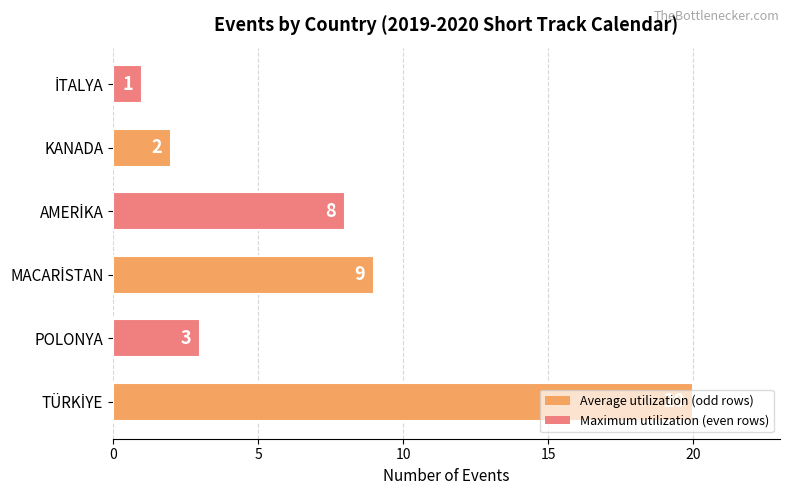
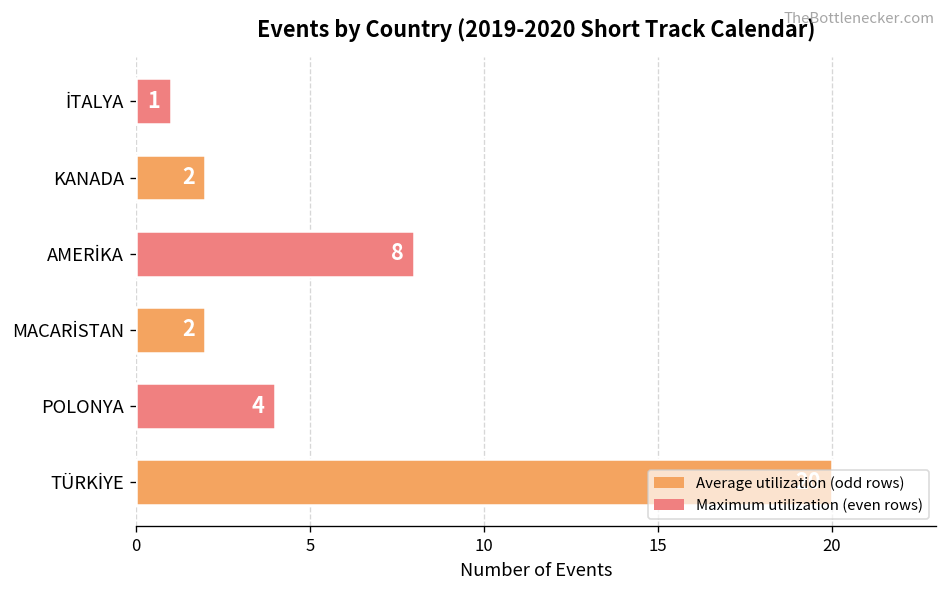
MACARİSTAN: 9 -> 2
POLONYA: 3 -> 4
